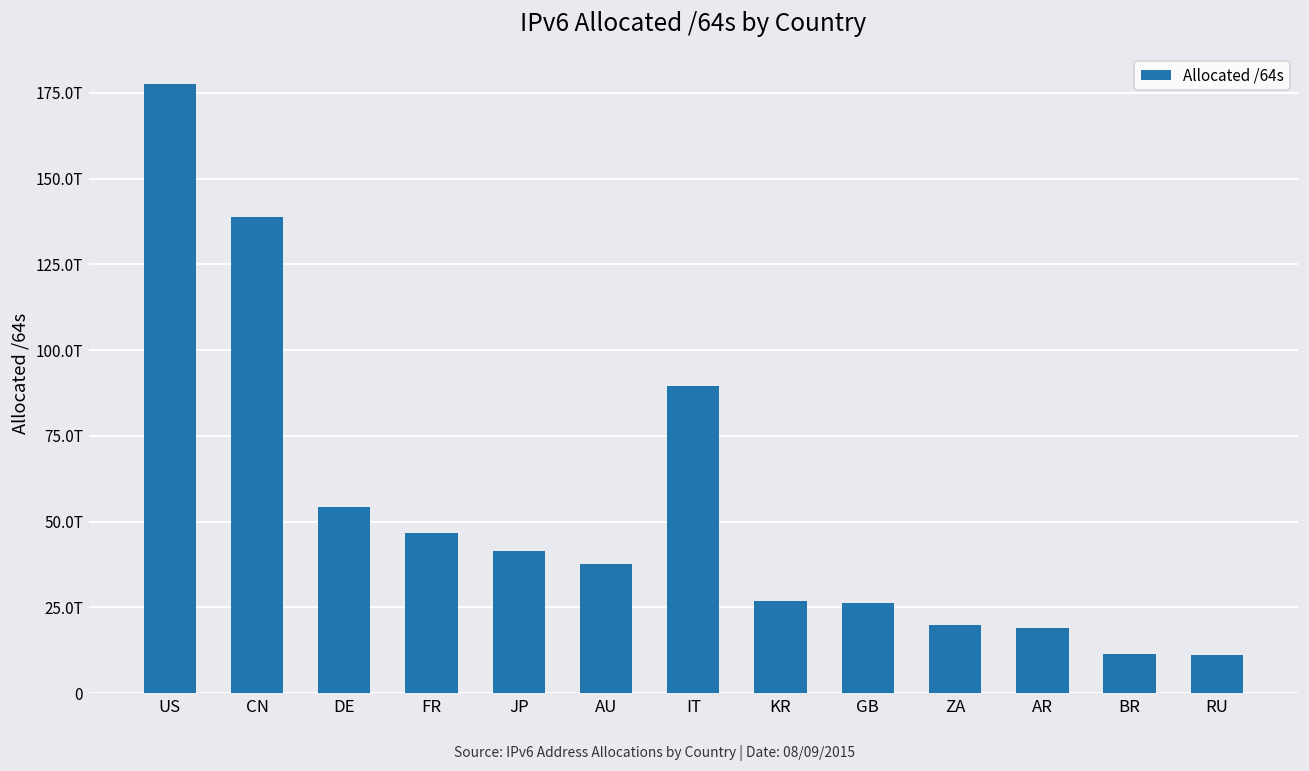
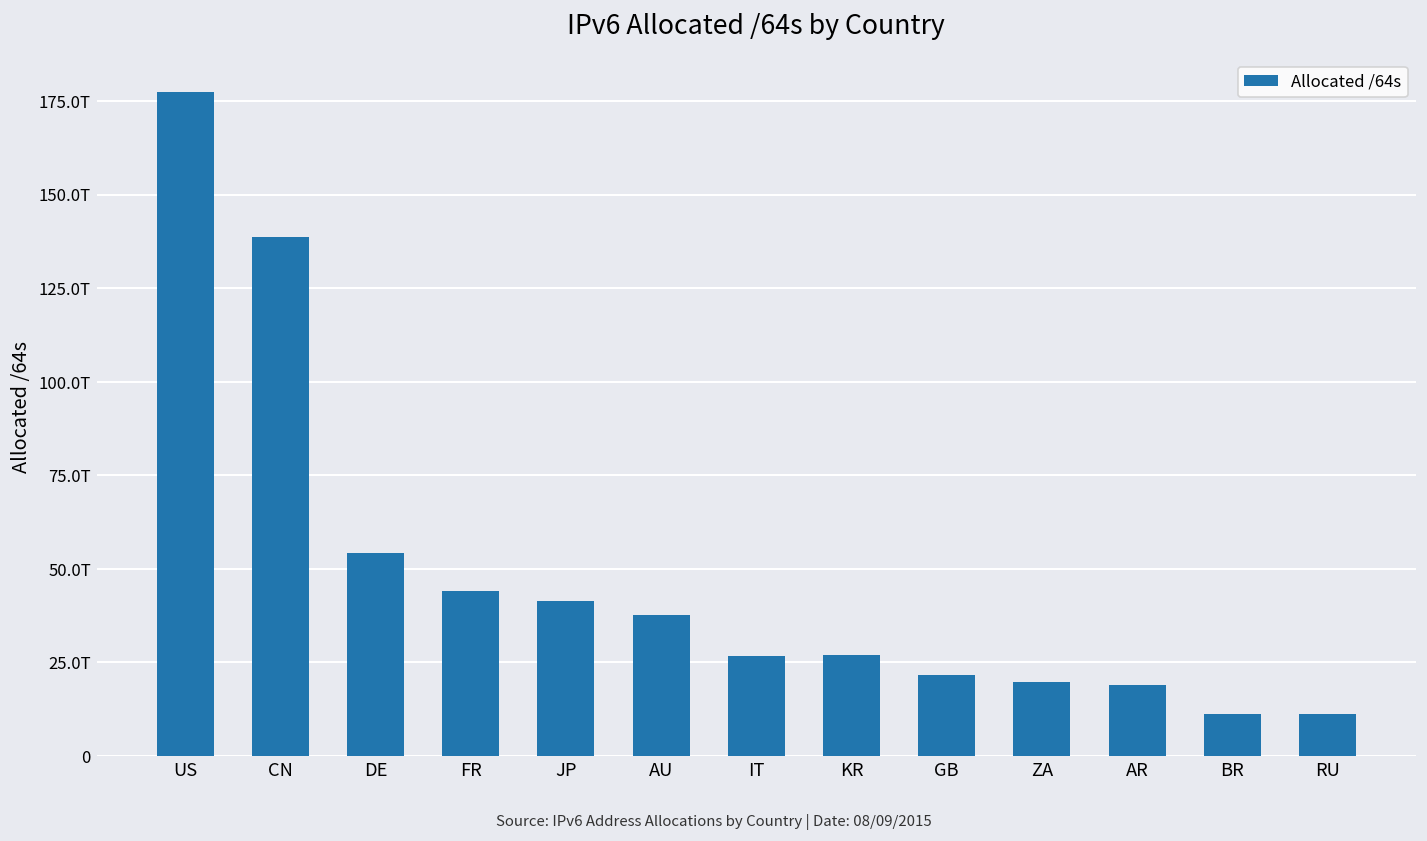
FR: 47T -> 44T
IT: 90T -> 27T
GB: 26T -> 22T
